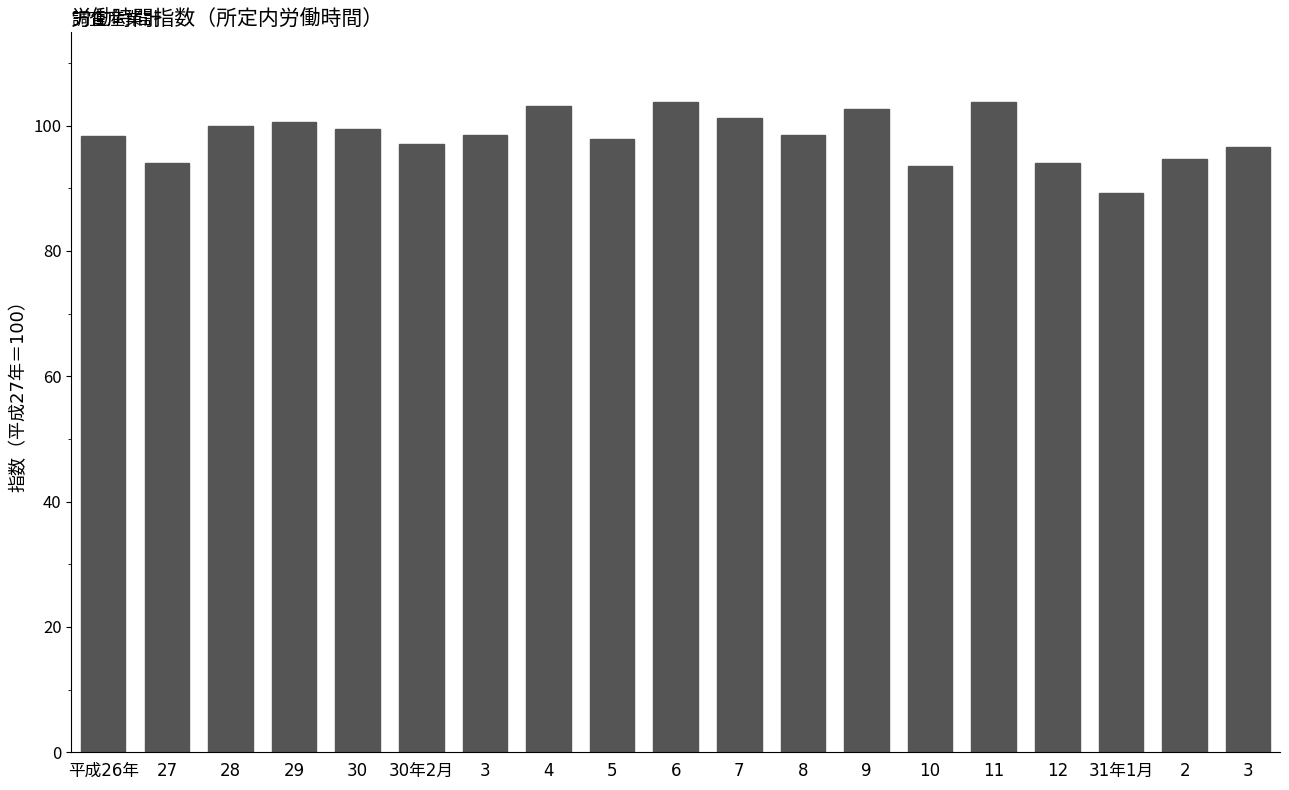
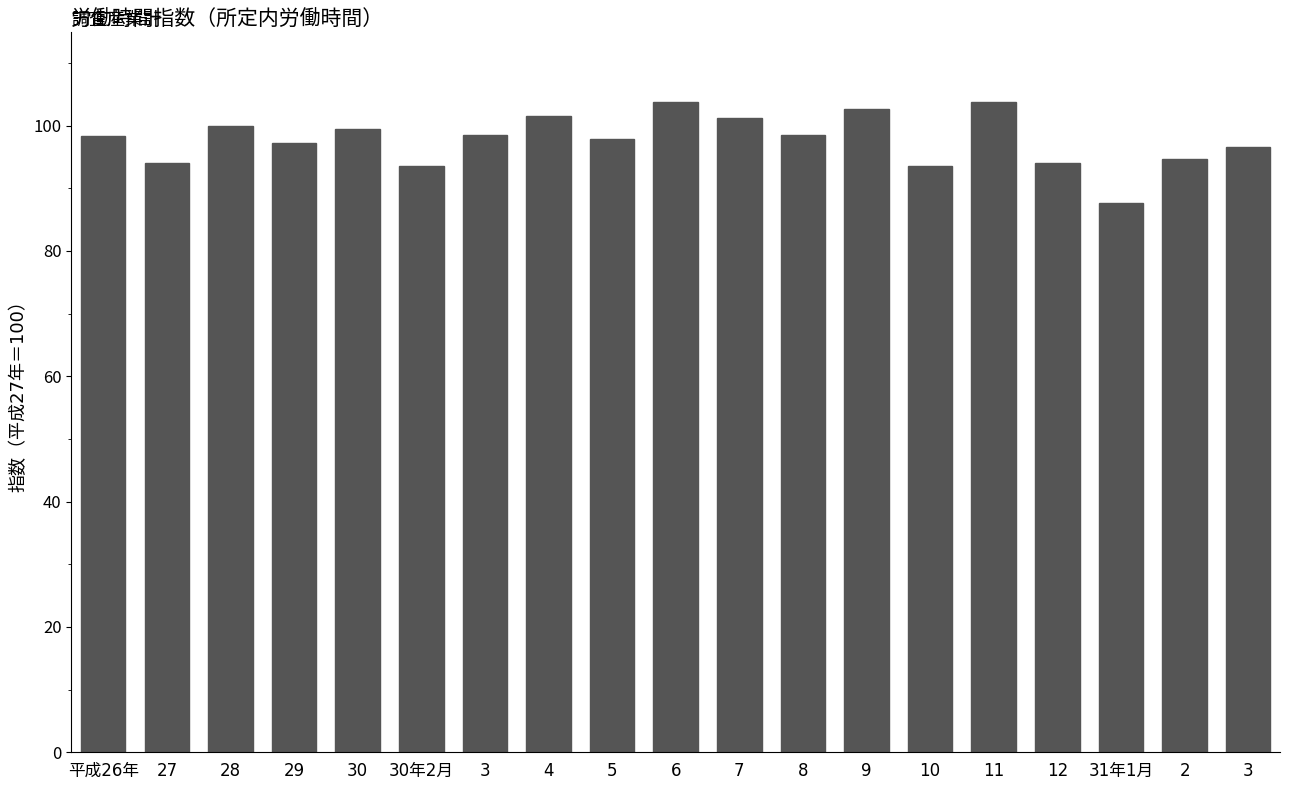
29: 101 -> 97
30年2月: 97 -> 94
4: 103 -> 102
31年1月: 89 -> 88
